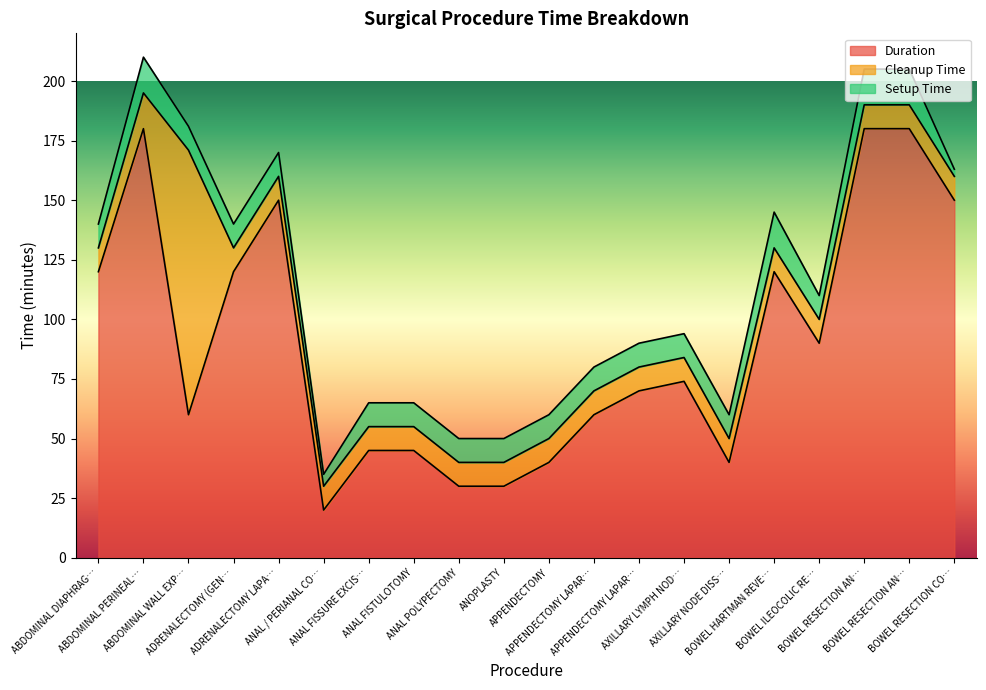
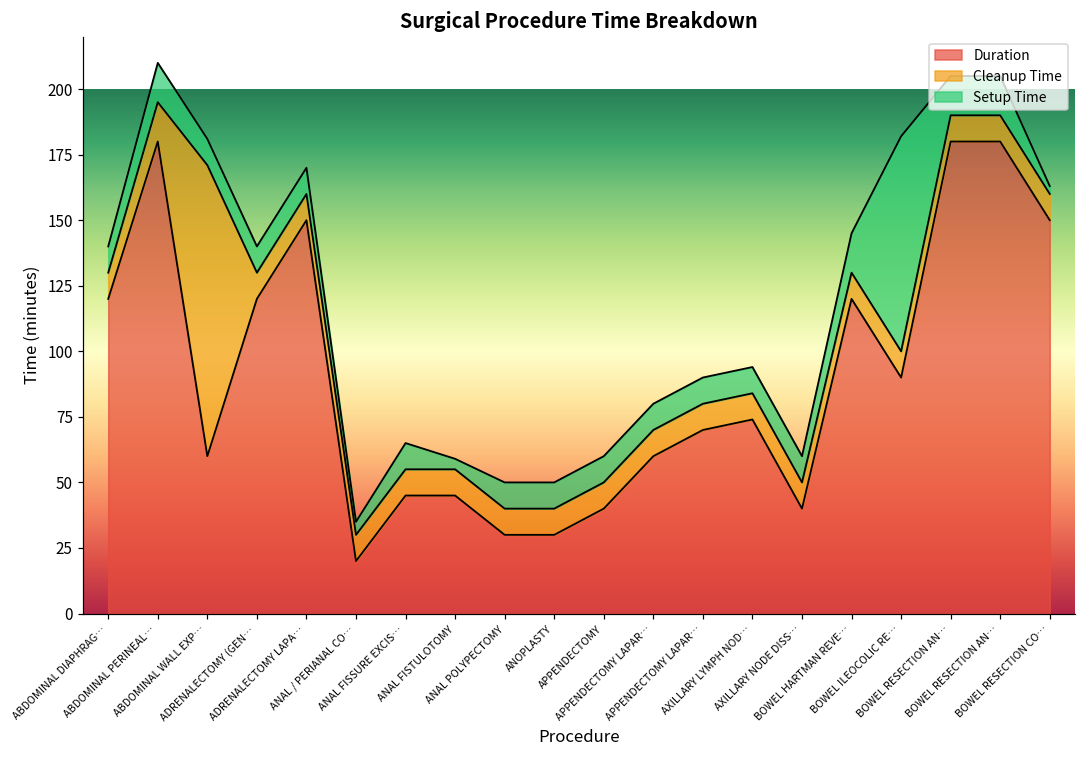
Setup Time, ANAL FISTULOTOMY: 10 -> 4
Setup Time, BOWEL ILEOCOLIC RE…: 10 -> 82
